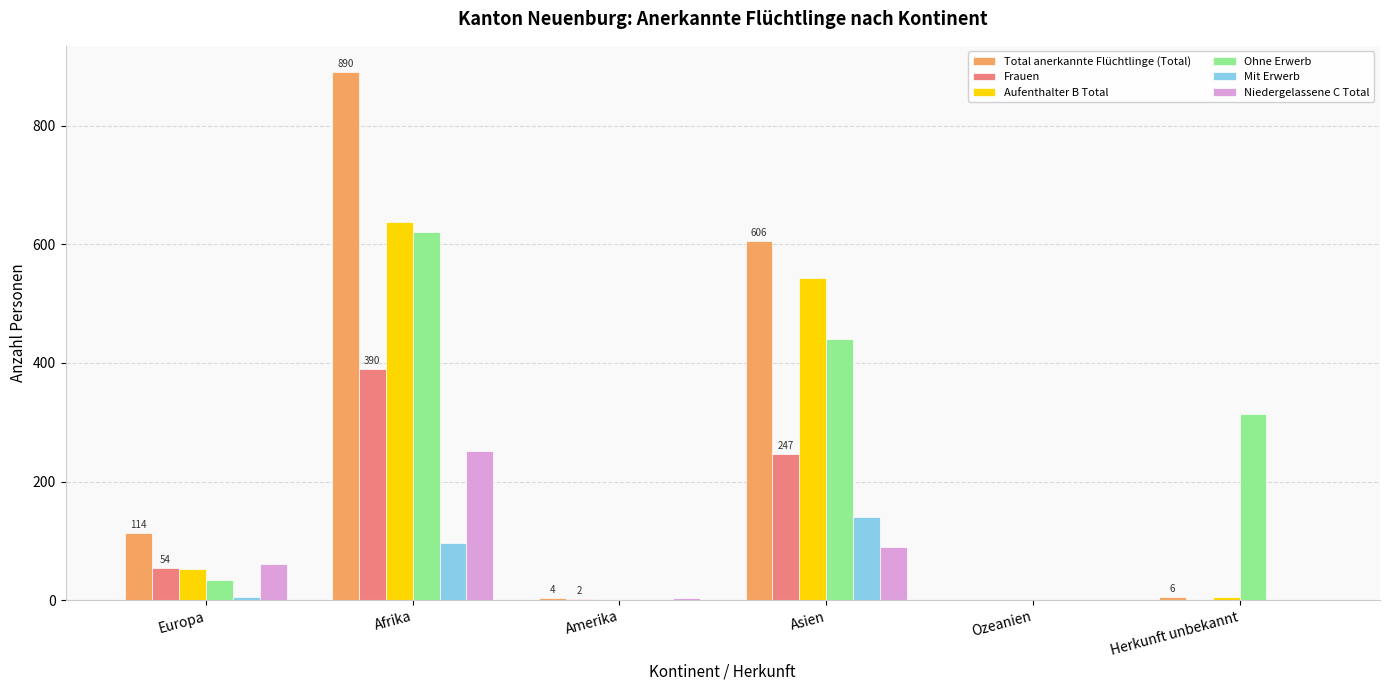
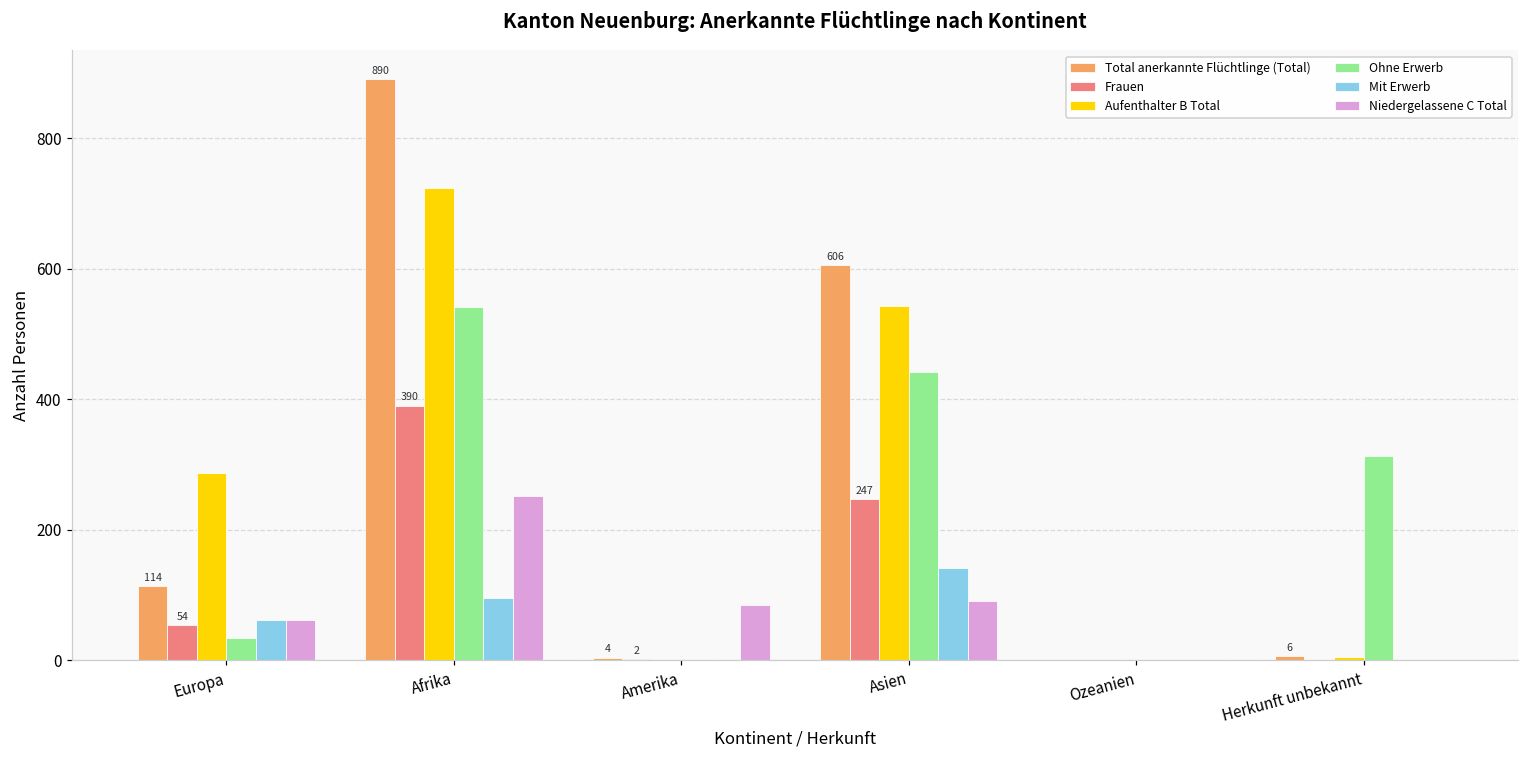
Aufenthalter B Total, Europa: 50 -> 290
Mit Erwerb, Europa: 10 -> 60
Aufenthalter B Total, Afrika: 640 -> 720
Ohne Erwerb, Afrika: 620 -> 540
Niedergelassene C Total, Amerika: 0 -> 90
